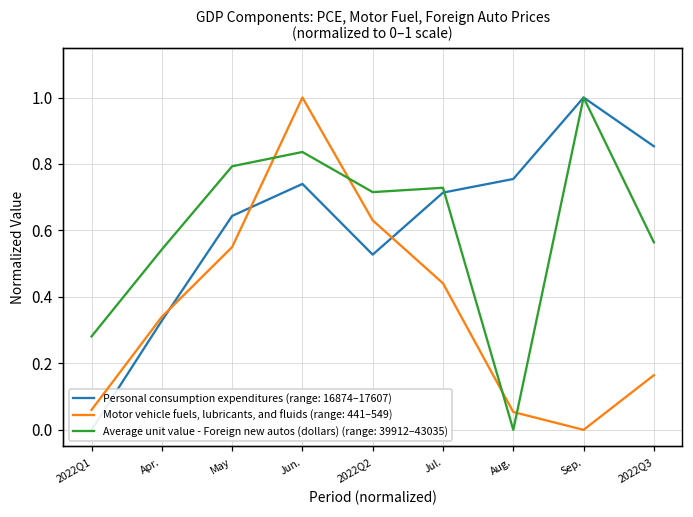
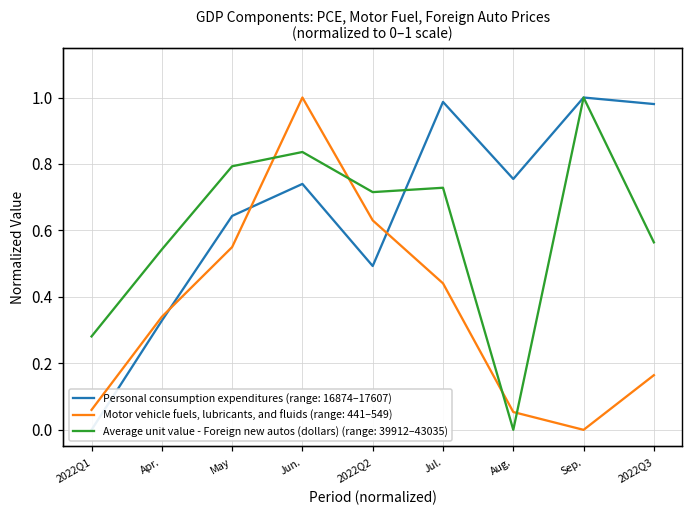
Personal consumption expenditures (range: 16874–17607), 2022Q2: 0.53 -> 0.49
Personal consumption expenditures (range: 16874–17607), Jul.: 0.71 -> 0.99
Personal consumption expenditures (range: 16874–17607), 2022Q3: 0.85 -> 0.98
